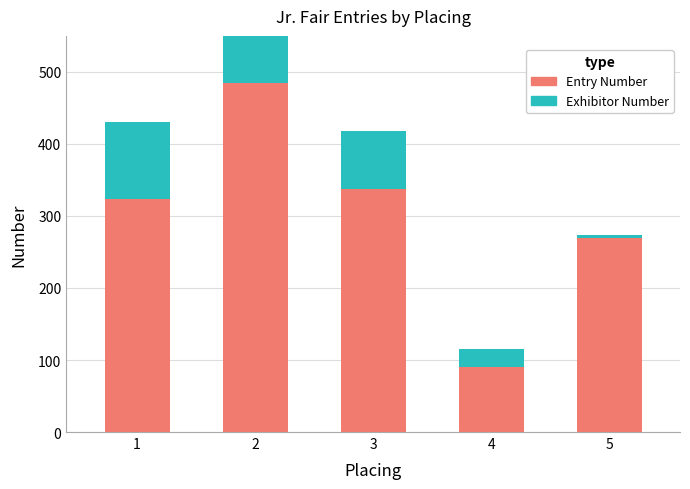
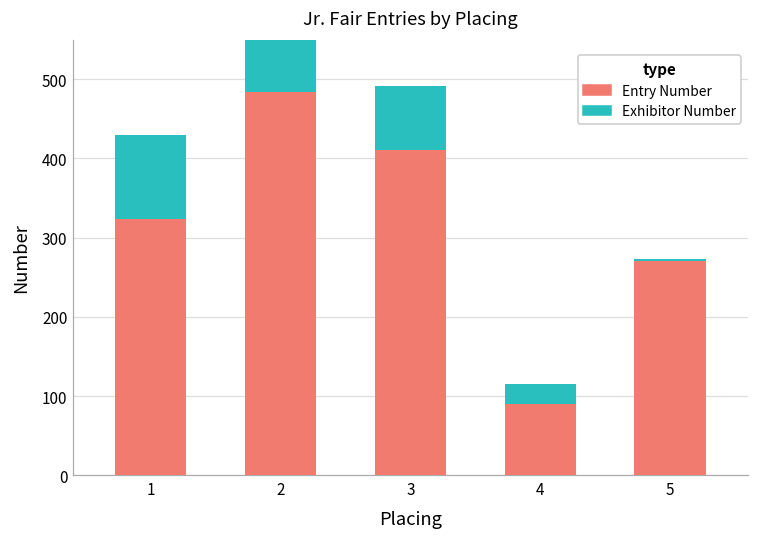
Entry Number, 3: 340 -> 410
